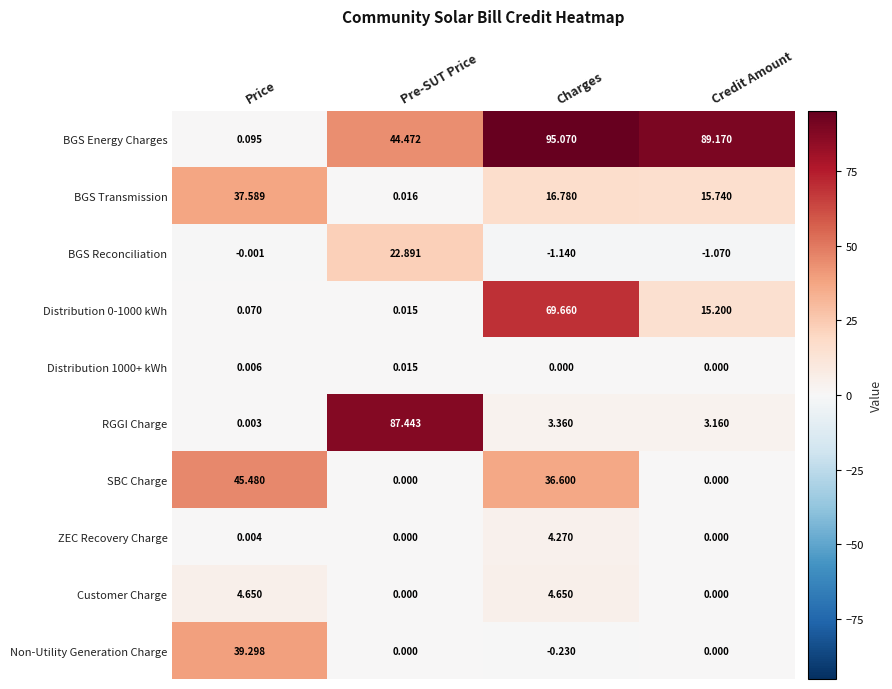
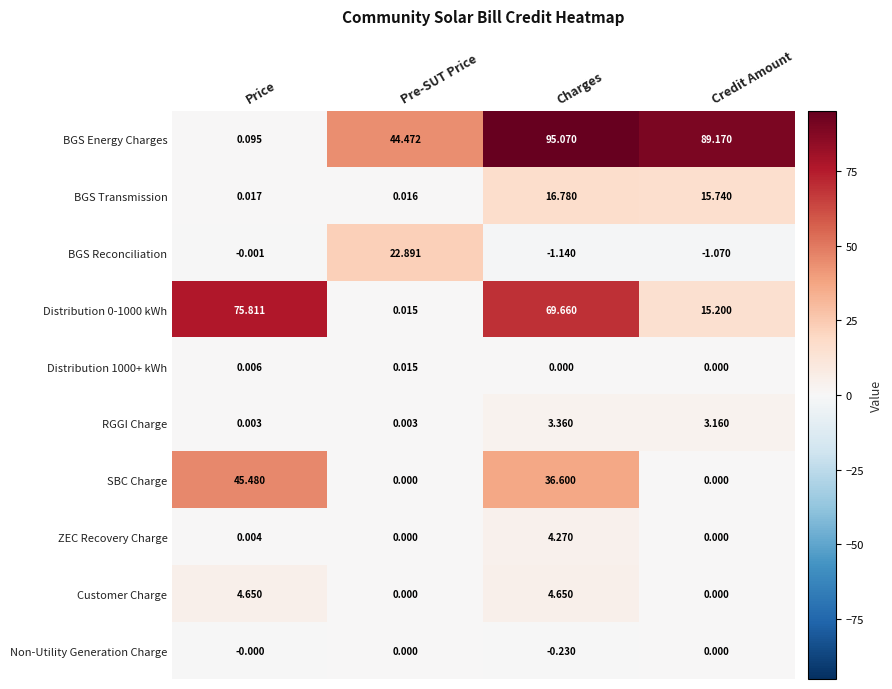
BGS Transmission, Price: 37.589 -> 0.017
Distribution 0-1000 kWh, Price: 0.070 -> 75.811
RGGI Charge, Pre-SUT Price: 87.443 -> 0.003
Non-Utility Generation Charge, Price: 39.298 -> -0.000
